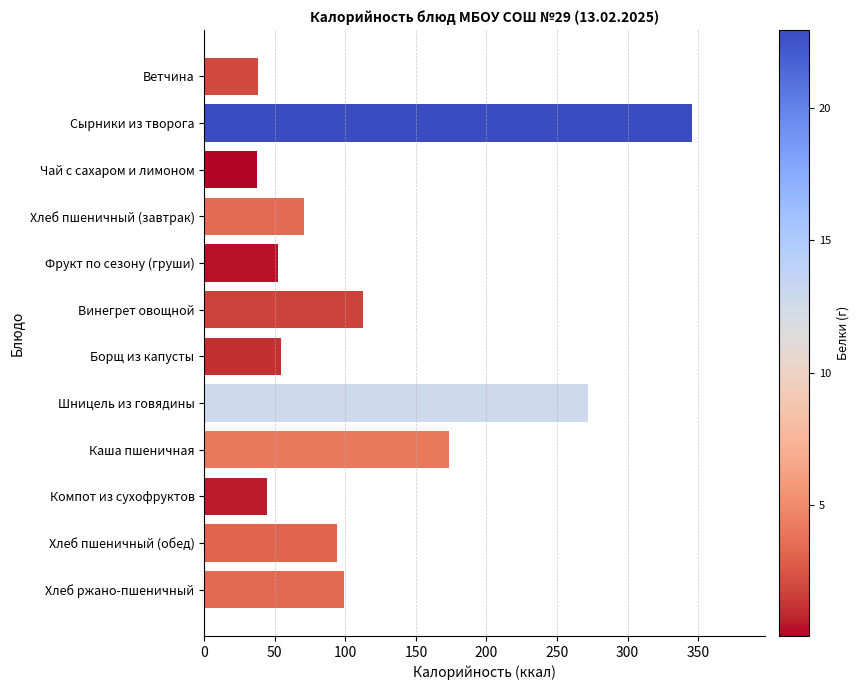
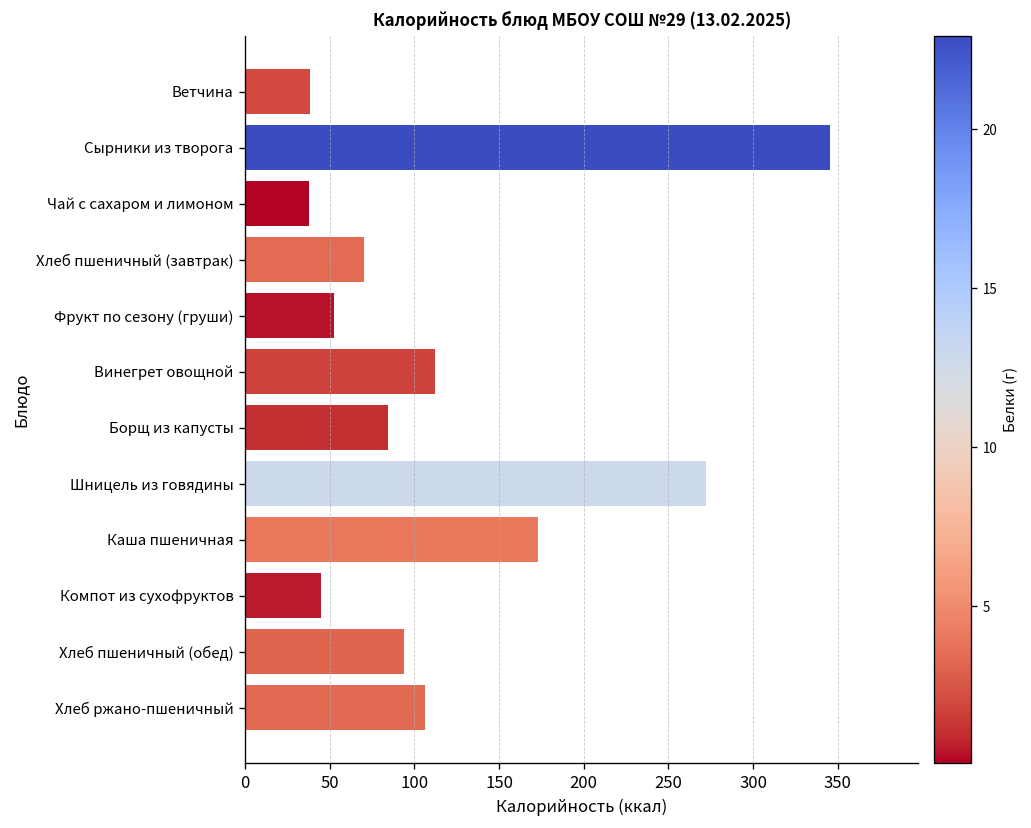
Борщ из капусты: 55 -> 84
Хлеб ржано-пшеничный: 99 -> 106
